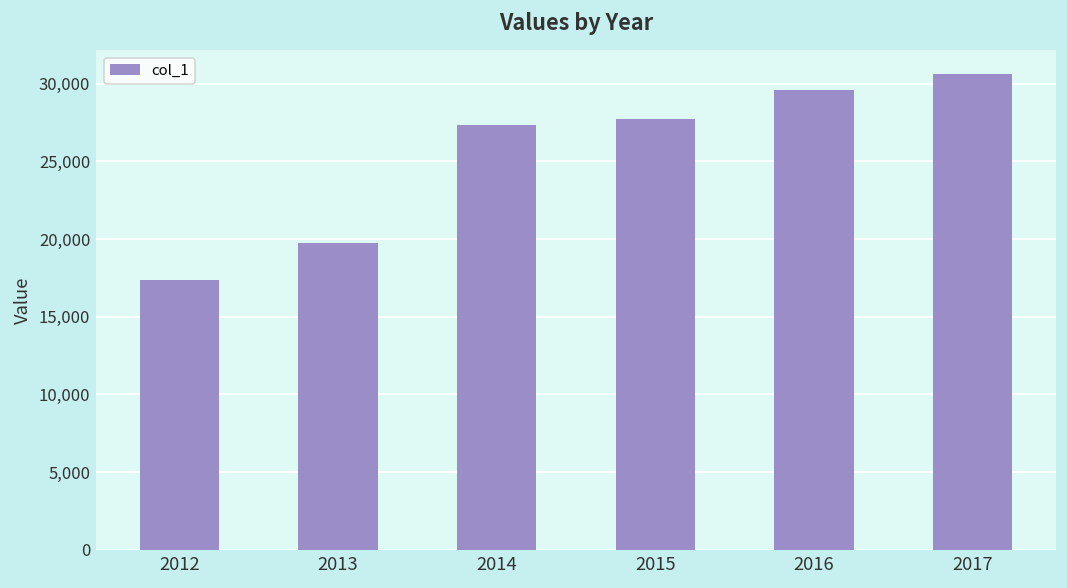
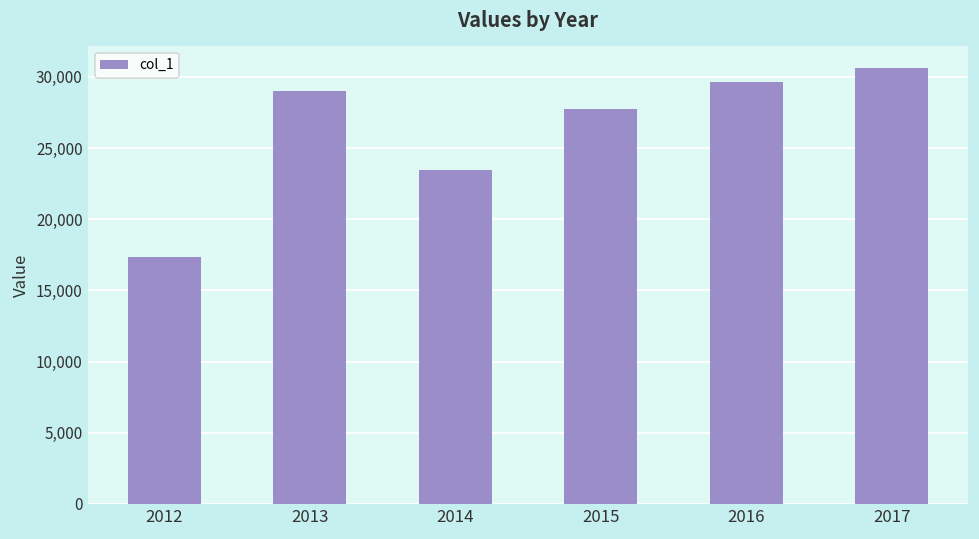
2013: 19,800 -> 29,000
2014: 27,400 -> 23,500
